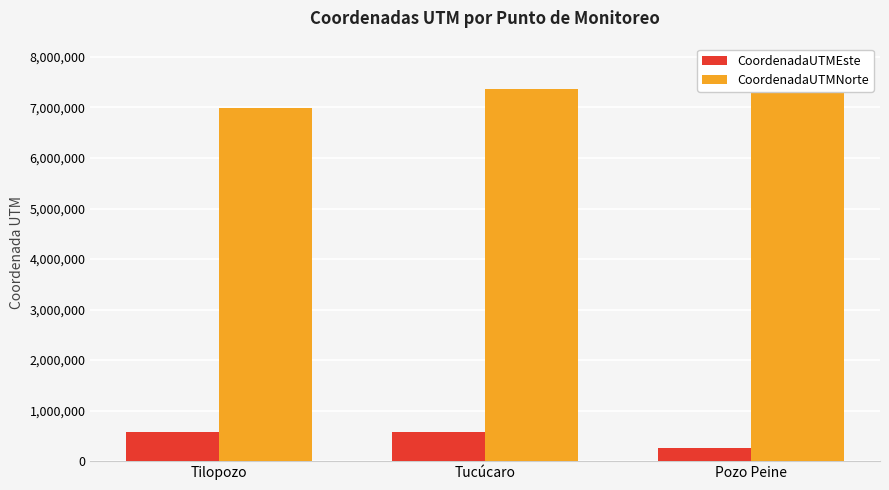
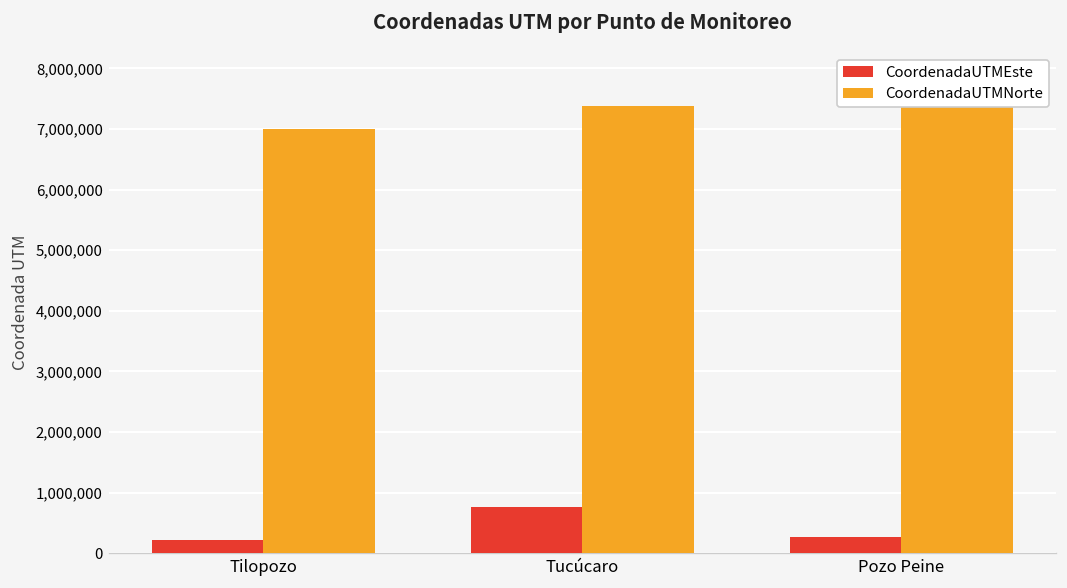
CoordenadaUTMEste, Tilopozo: 600,000 -> 200,000
CoordenadaUTMEste, Tucúcaro: 600,000 -> 800,000
